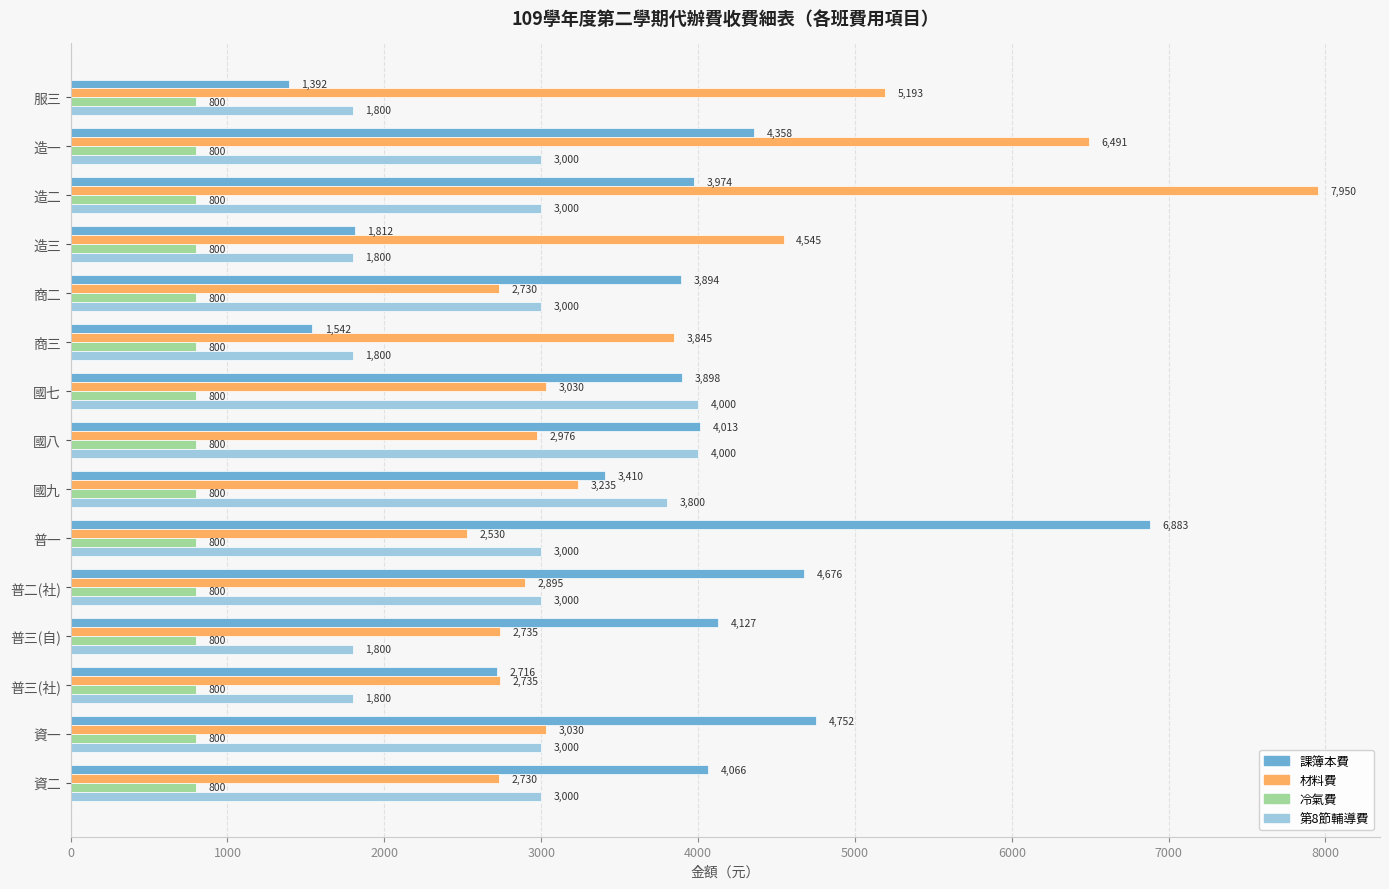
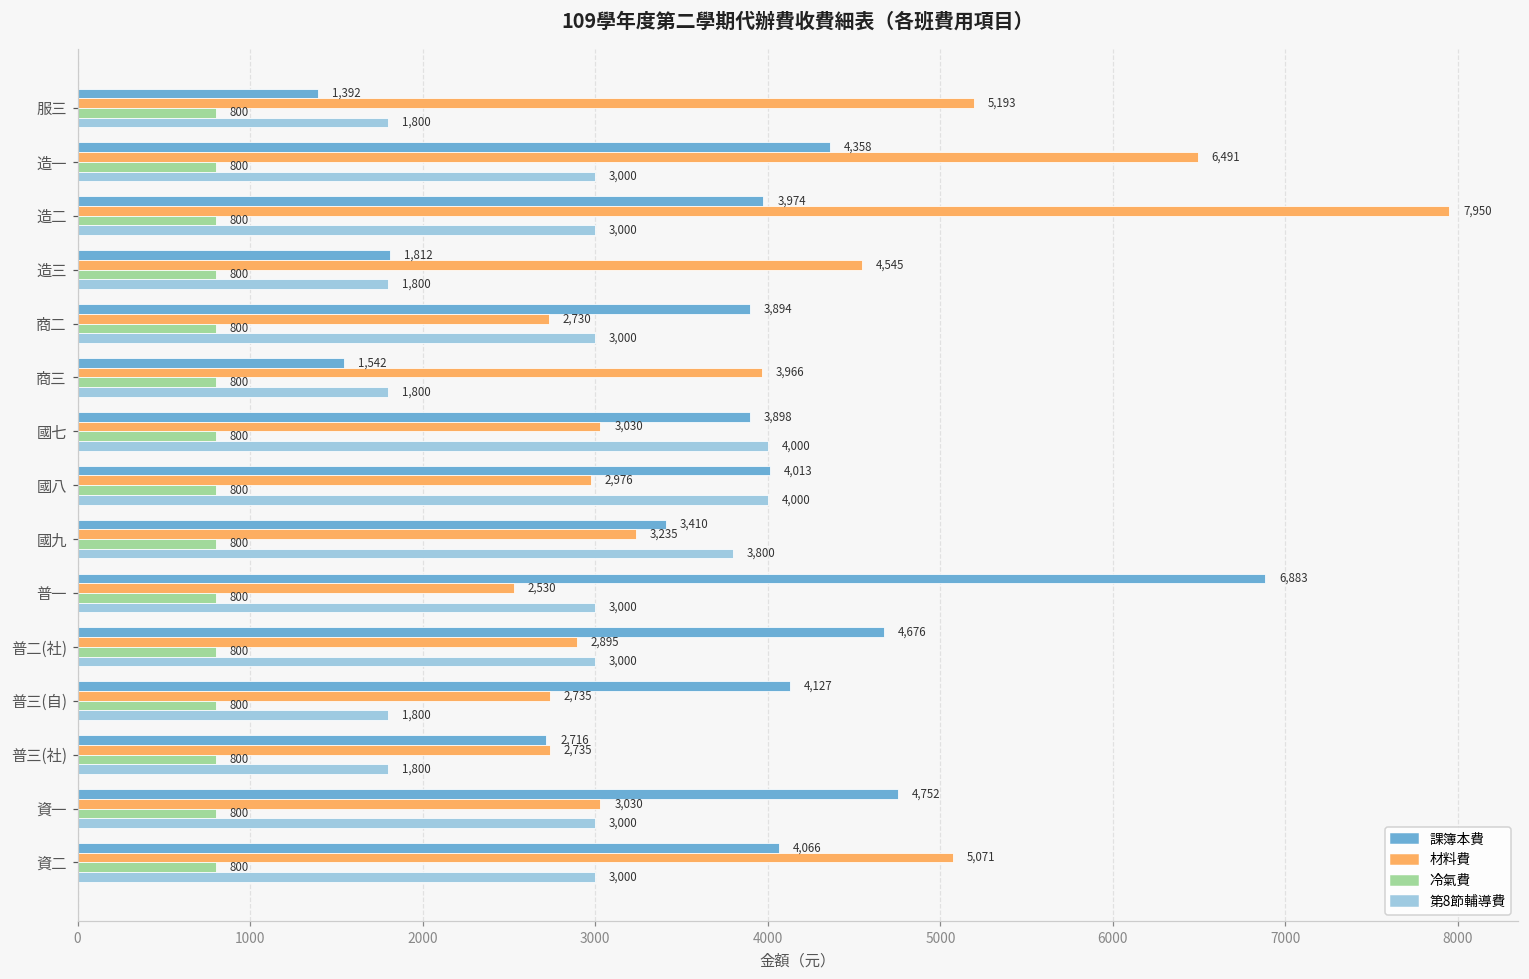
材料費, 商三: 3,845 -> 3,966
材料費, 資二: 2,730 -> 5,071
